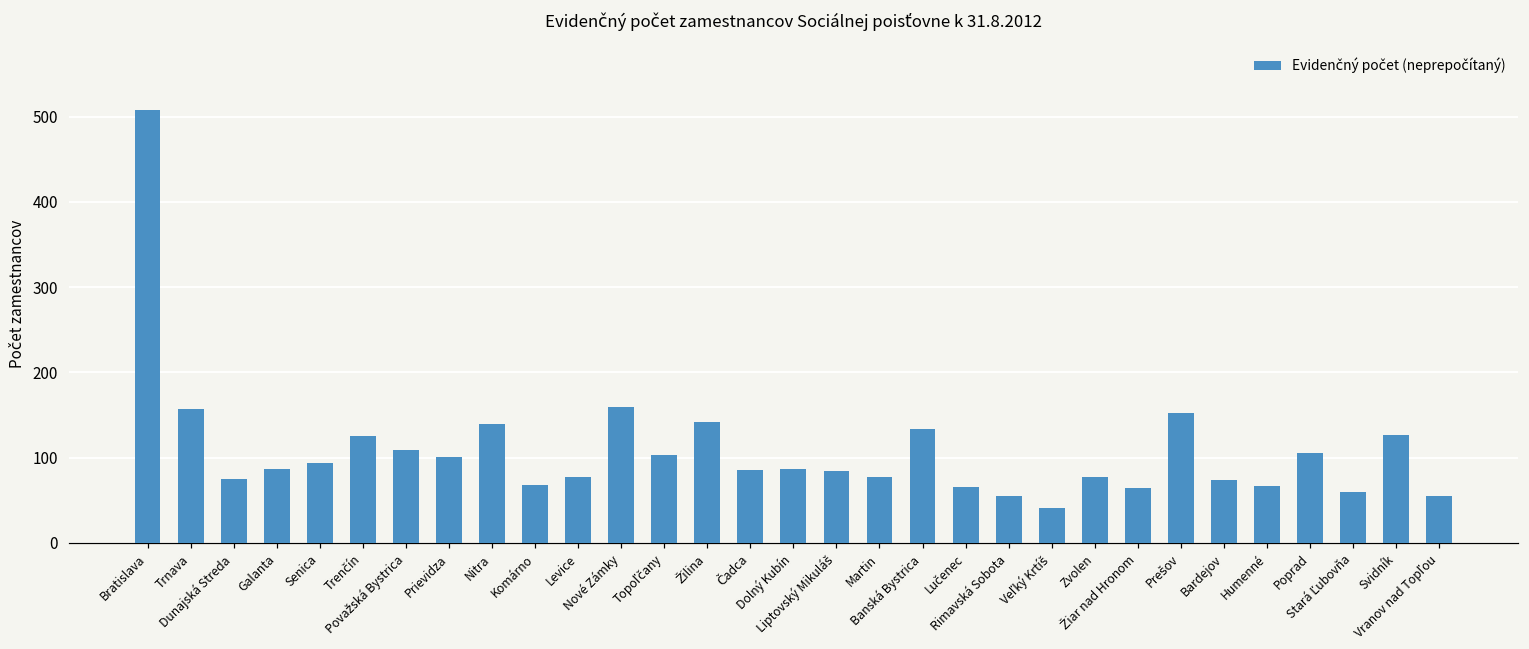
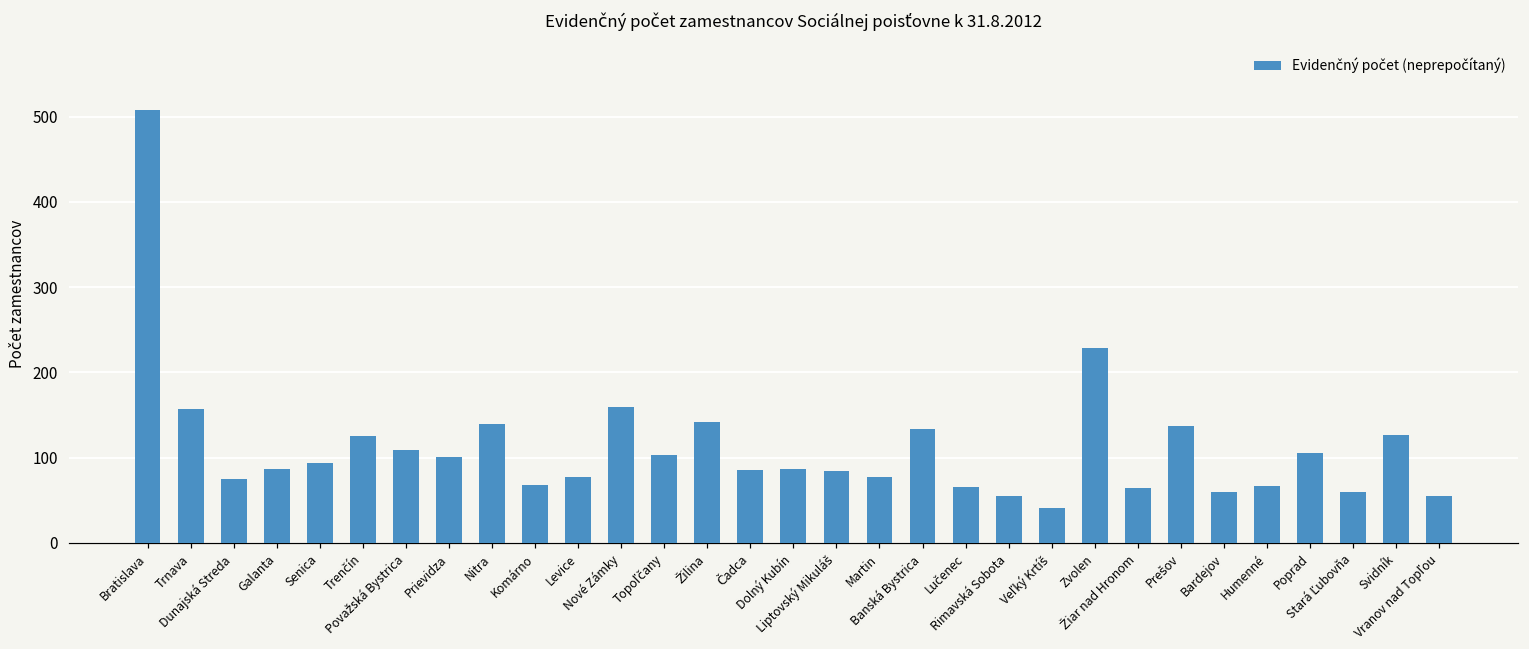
Zvolen: 80 -> 230
Prešov: 150 -> 140
Bardejov: 70 -> 60
